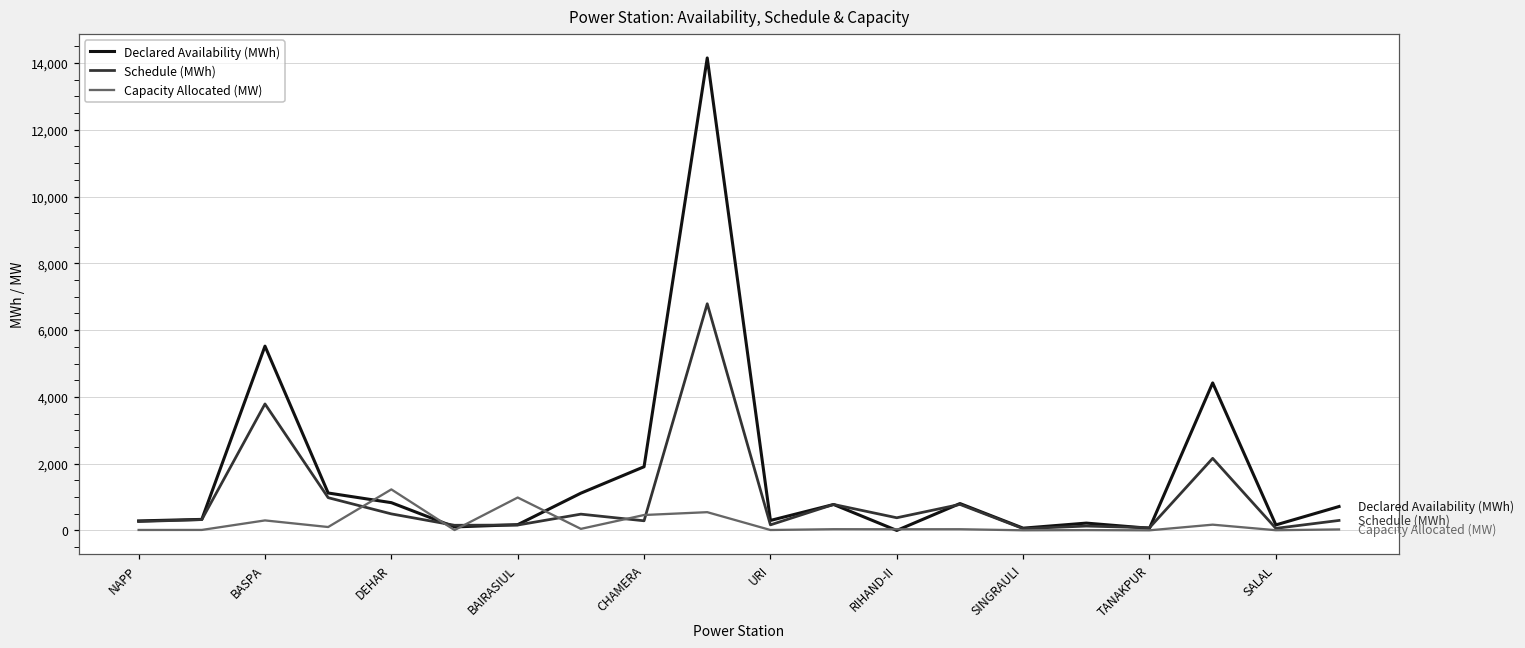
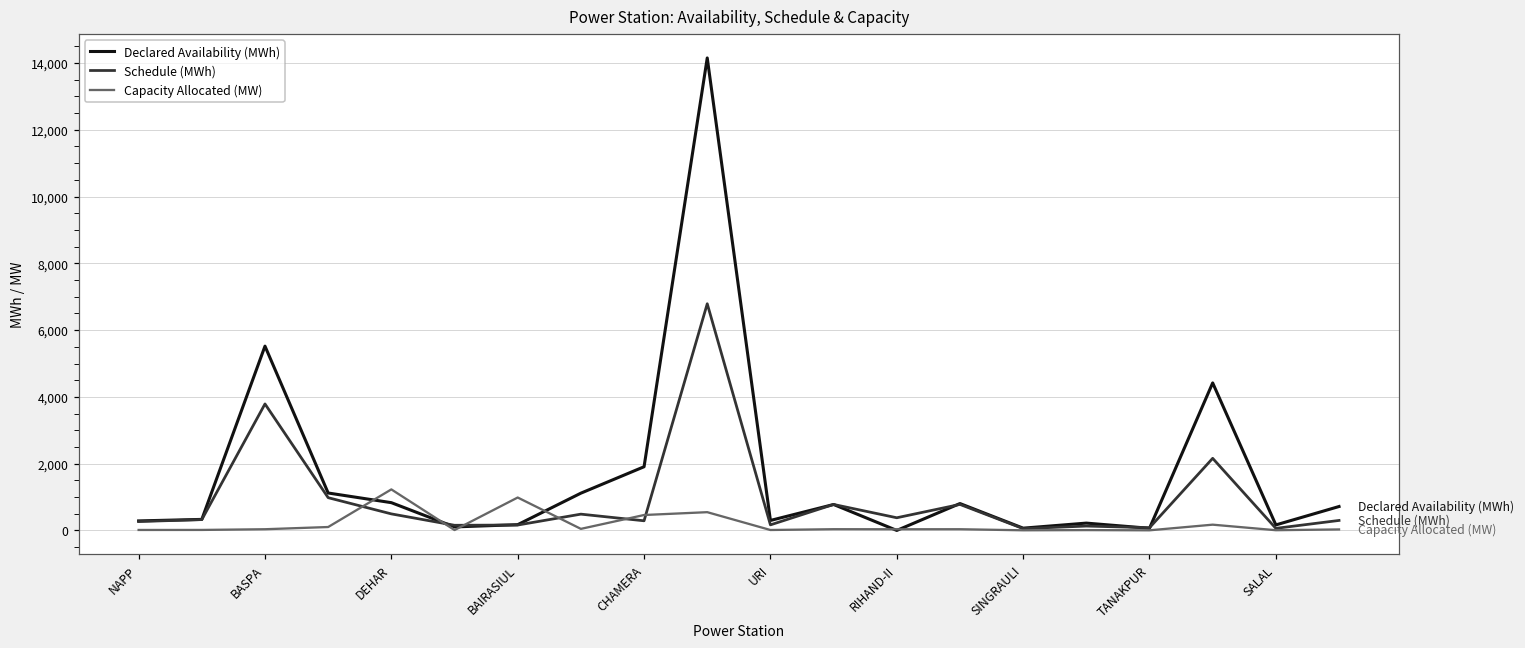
Capacity Allocated (MW), BASPA: 300 -> 0
